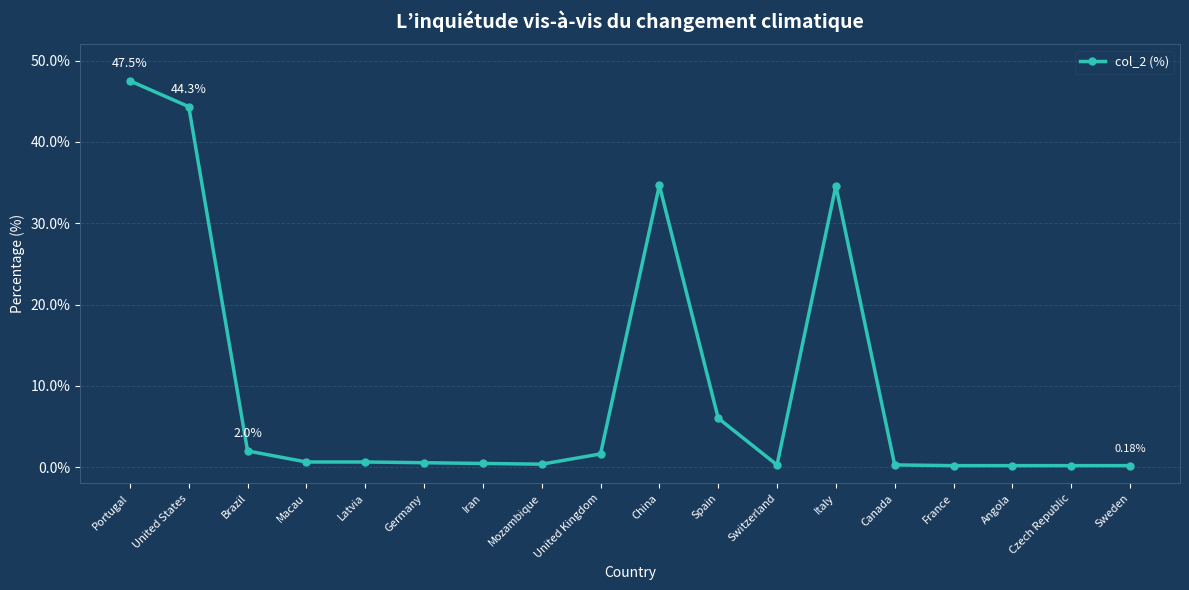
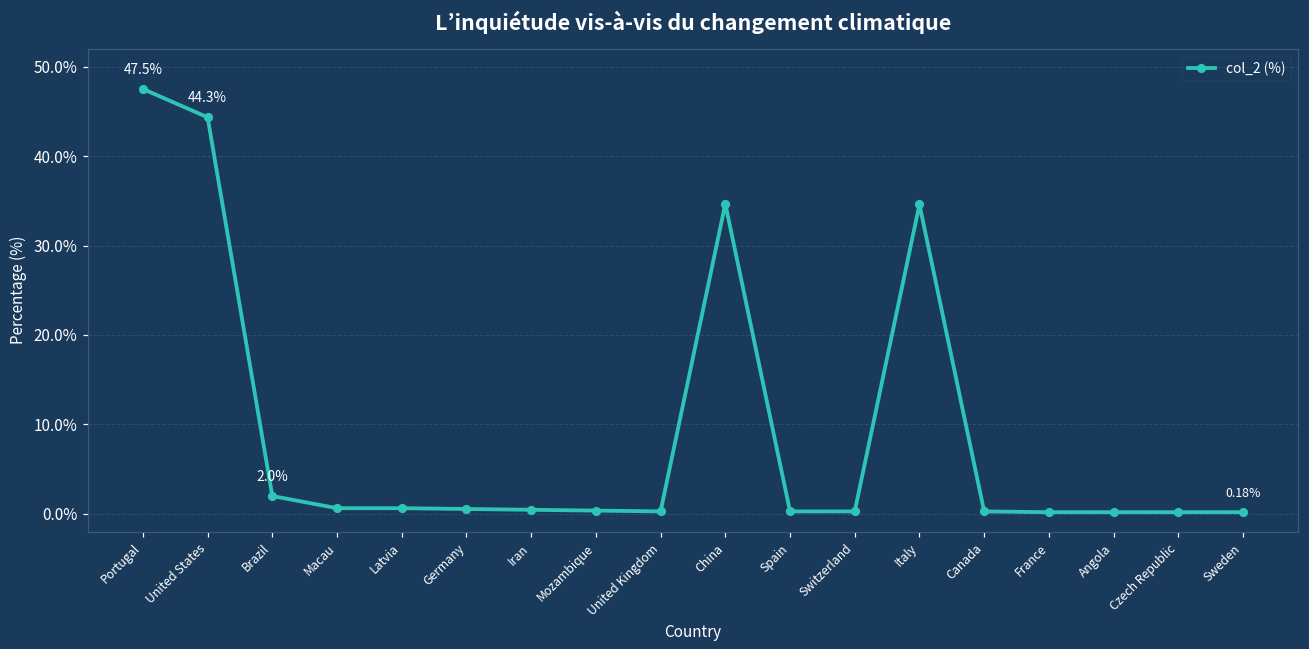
United Kingdom: 2% -> 0%
Spain: 6% -> 0%
